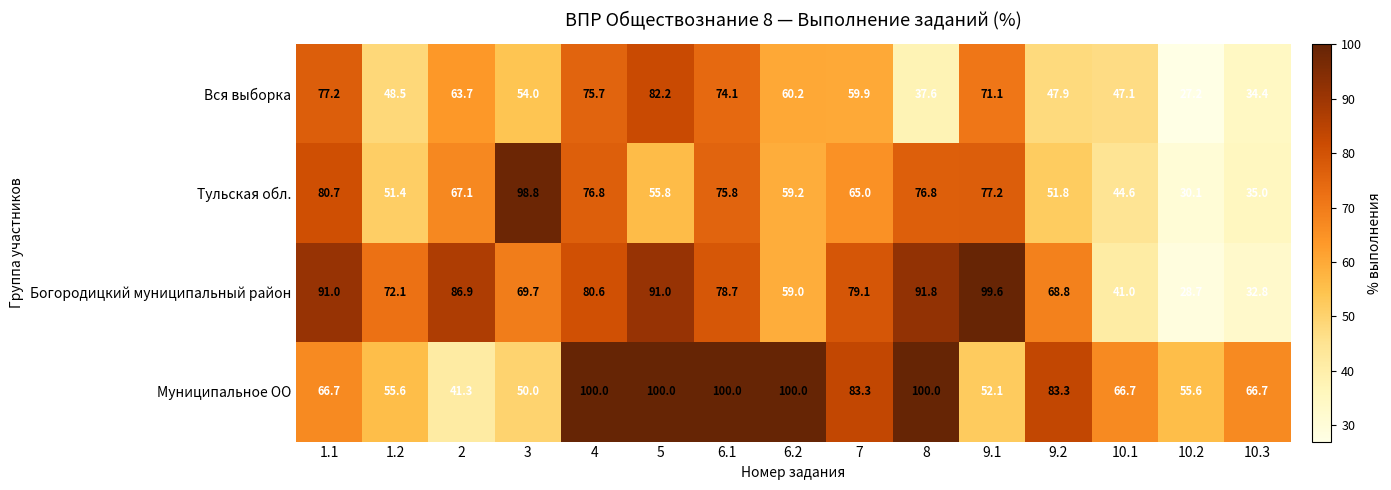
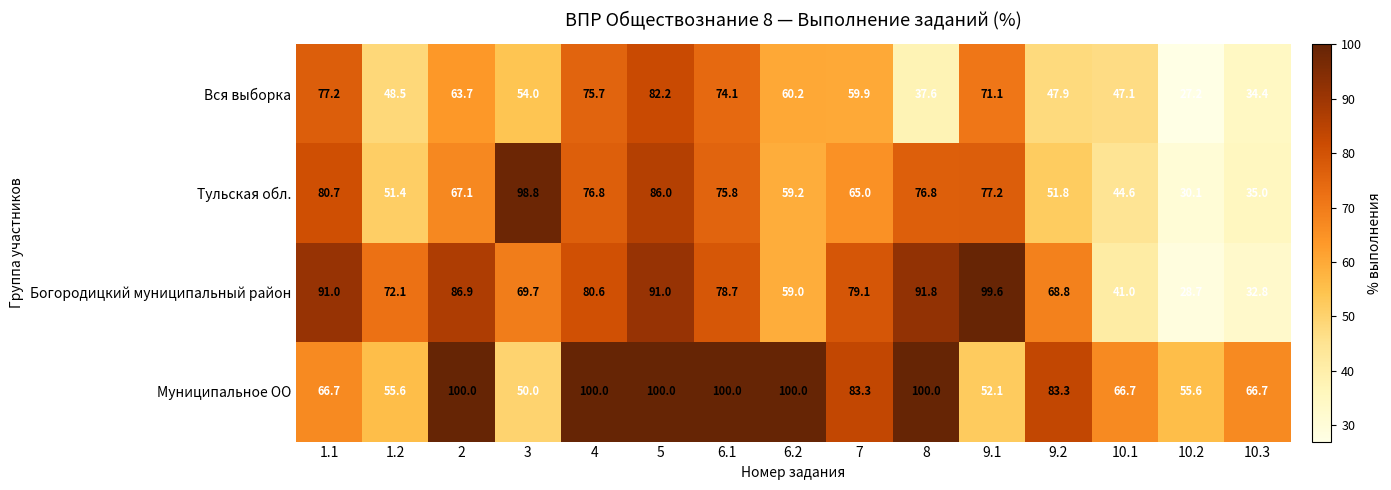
Тульская обл., 5: 55.8 -> 86.0
Муниципальное ОО, 2: 41.3 -> 100.0
